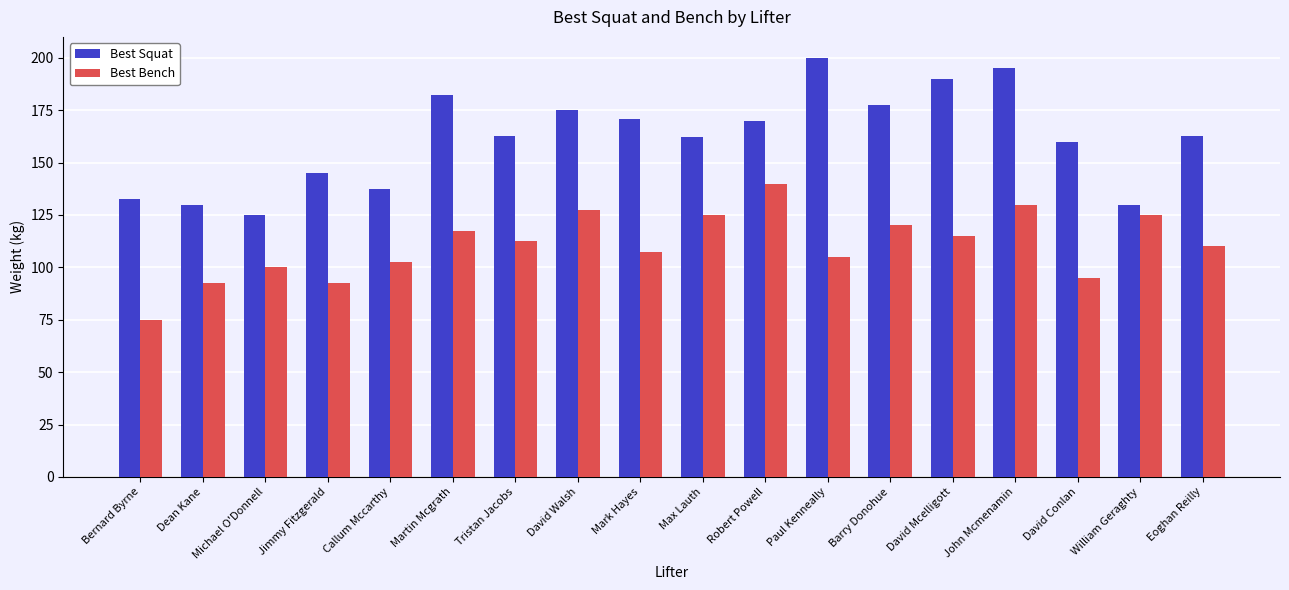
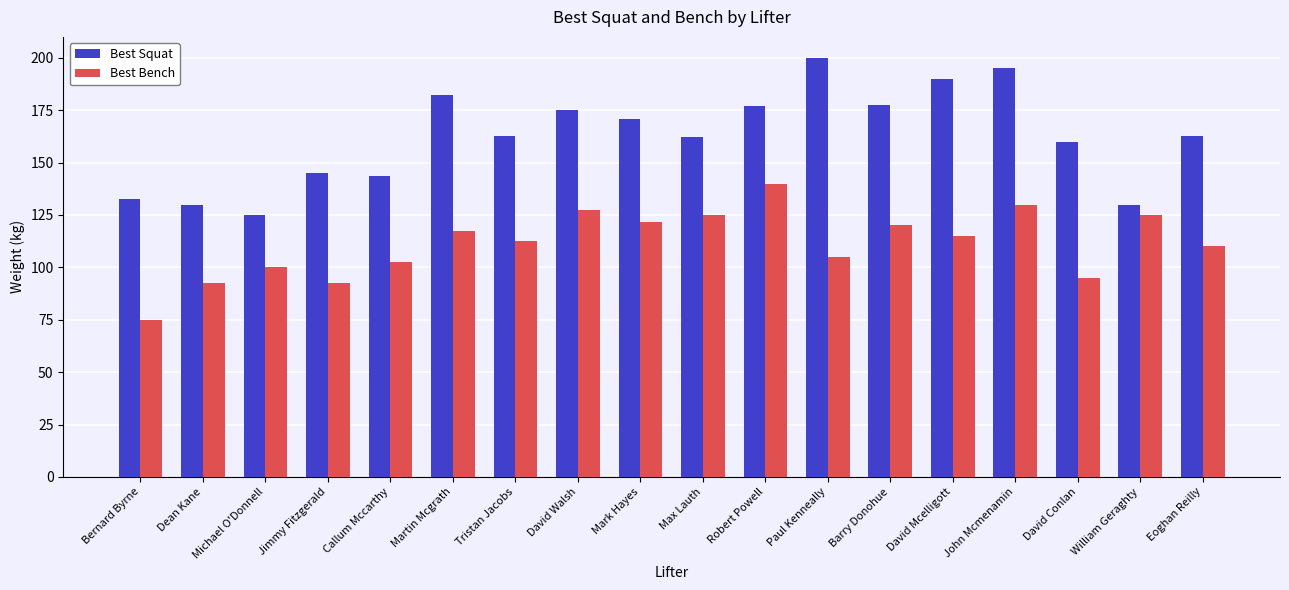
Best Squat, Callum Mccarthy: 138 -> 144
Best Bench, Mark Hayes: 108 -> 122
Best Squat, Robert Powell: 170 -> 177
